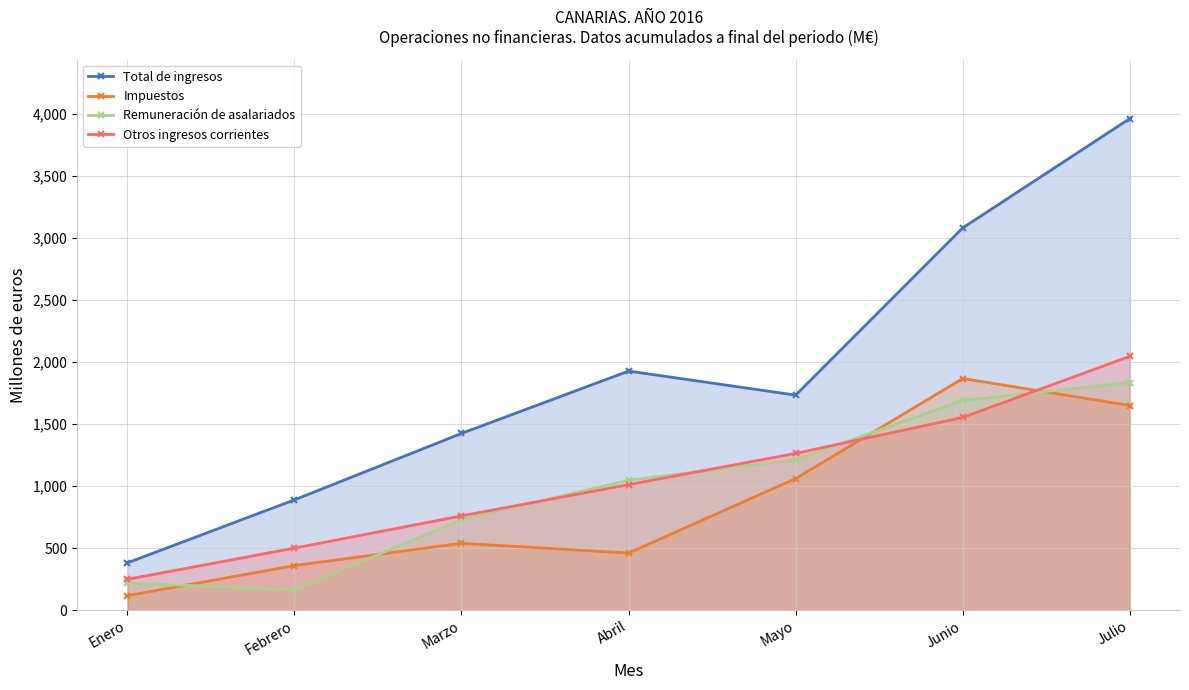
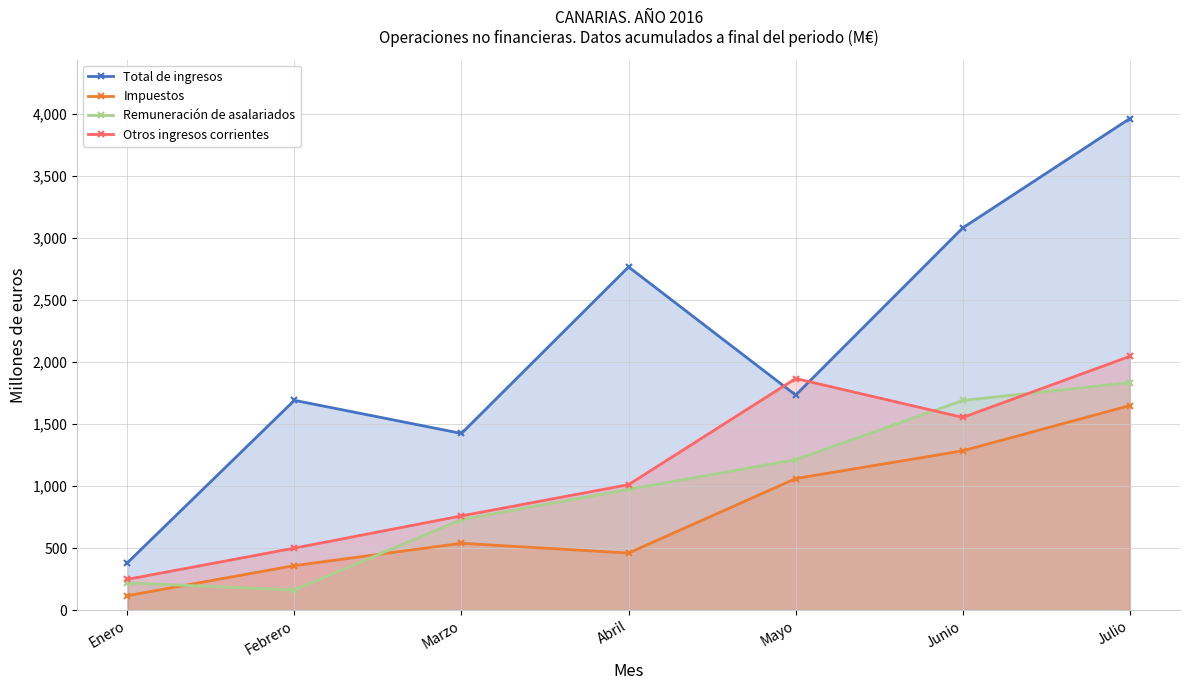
Total de ingresos, Febrero: 890 -> 1,690
Total de ingresos, Abril: 1,930 -> 2,770
Remuneración de asalariados, Abril: 1,050 -> 970
Otros ingresos corrientes, Mayo: 1,260 -> 1,870
Impuestos, Junio: 1,870 -> 1,290
